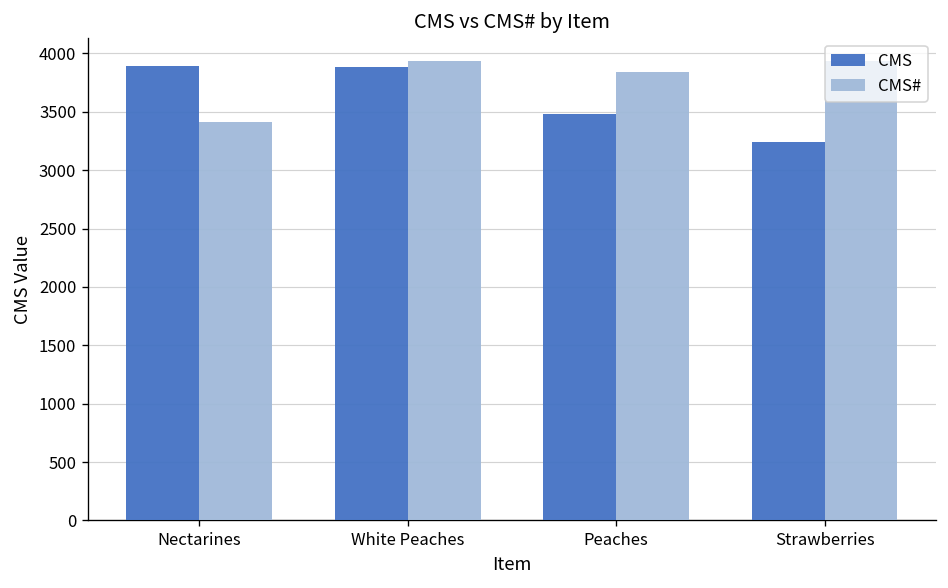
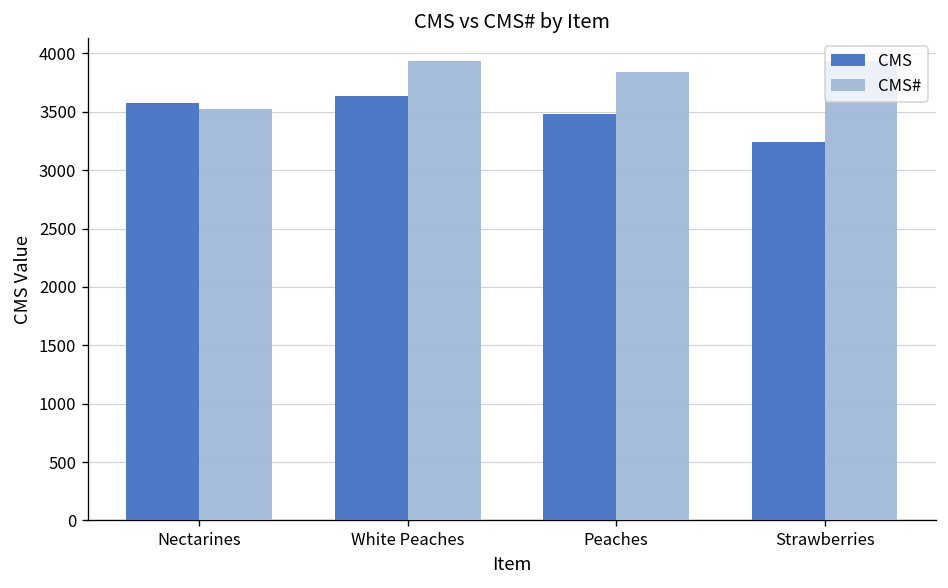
CMS, Nectarines: 3900 -> 3600
CMS#, Nectarines: 3400 -> 3500
CMS, White Peaches: 3900 -> 3600
